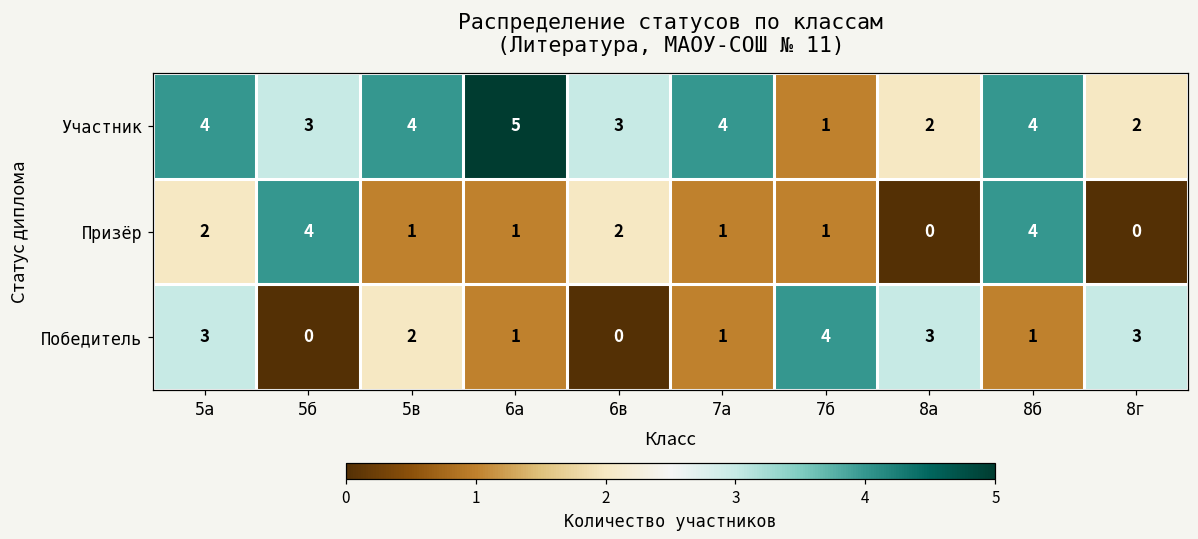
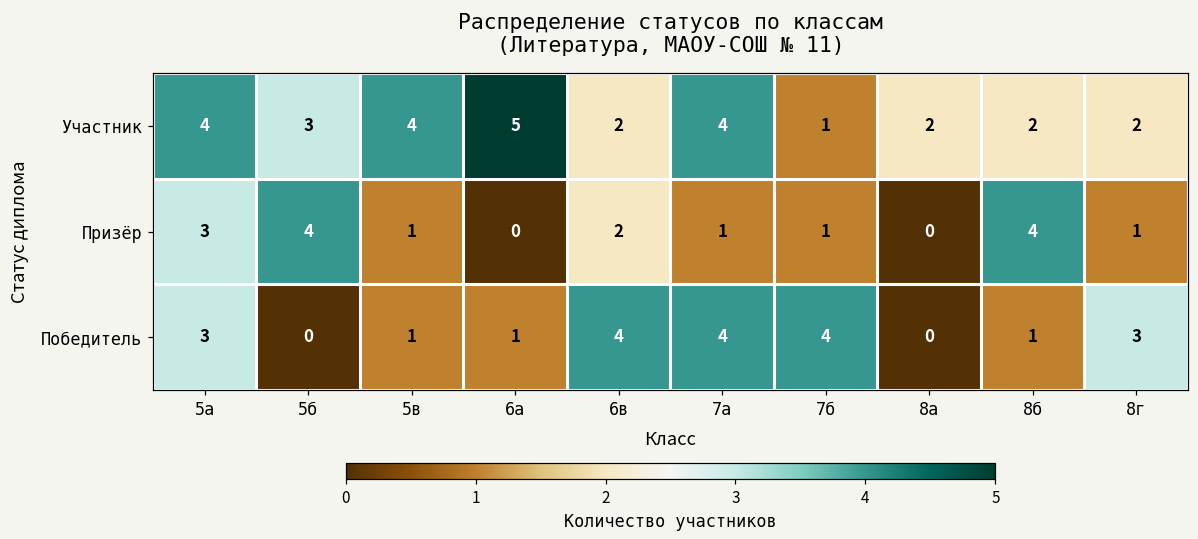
Участник, 6в: 3 -> 2
Участник, 8б: 4 -> 2
Призёр, 5а: 2 -> 3
Призёр, 6а: 1 -> 0
Призёр, 8г: 0 -> 1
Победитель, 5в: 2 -> 1
Победитель, 6в: 0 -> 4
Победитель, 7а: 1 -> 4
Победитель, 8а: 3 -> 0
